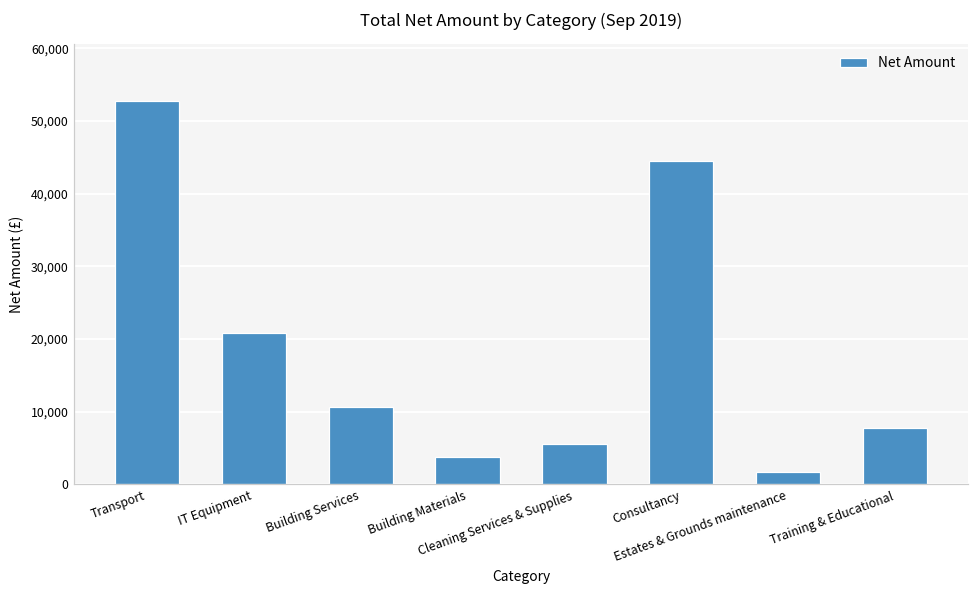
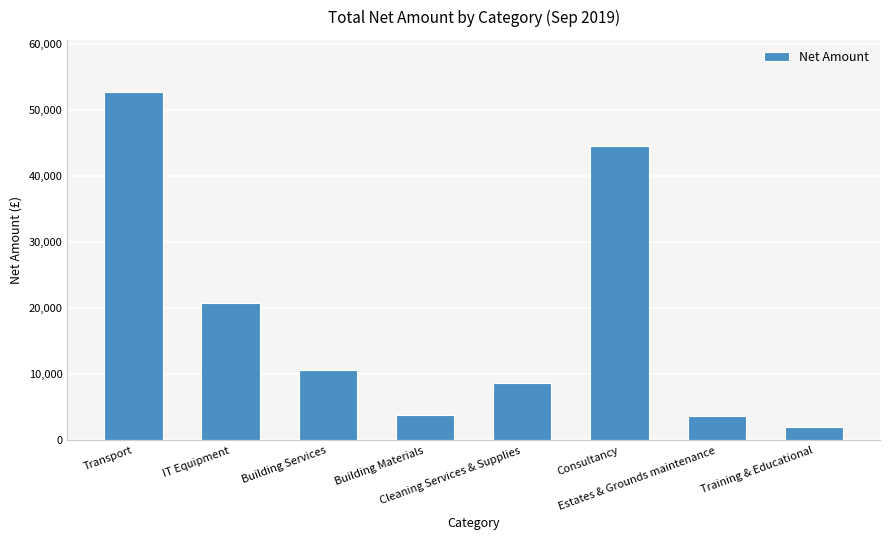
Cleaning Services & Supplies: 6,000 -> 9,000
Estates & Grounds maintenance: 2,000 -> 4,000
Training & Educational: 8,000 -> 2,000
